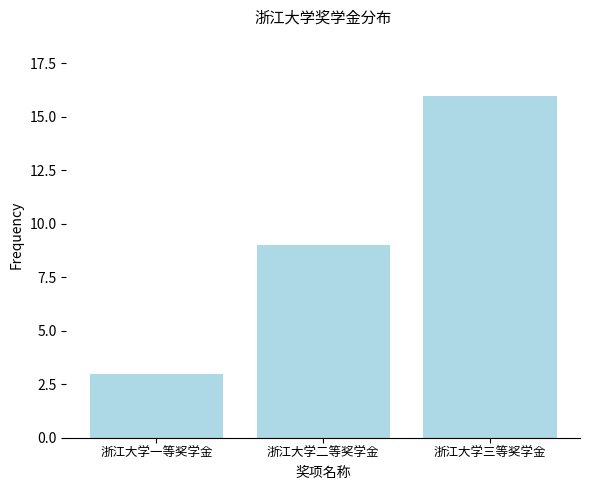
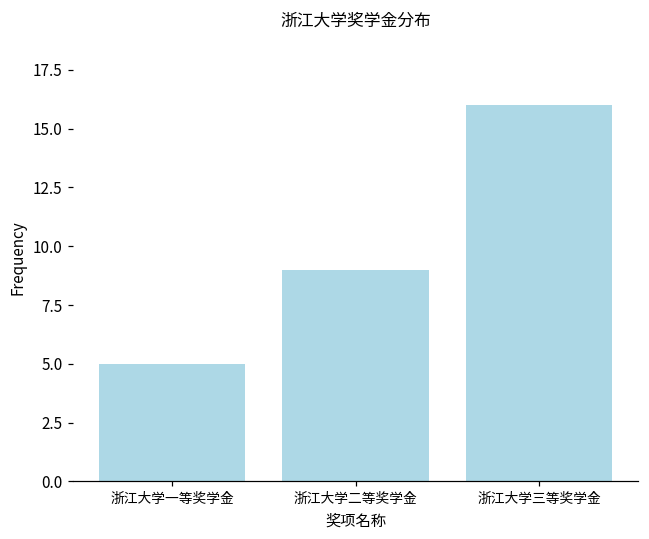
浙江大学一等奖学金: 3 -> 5
